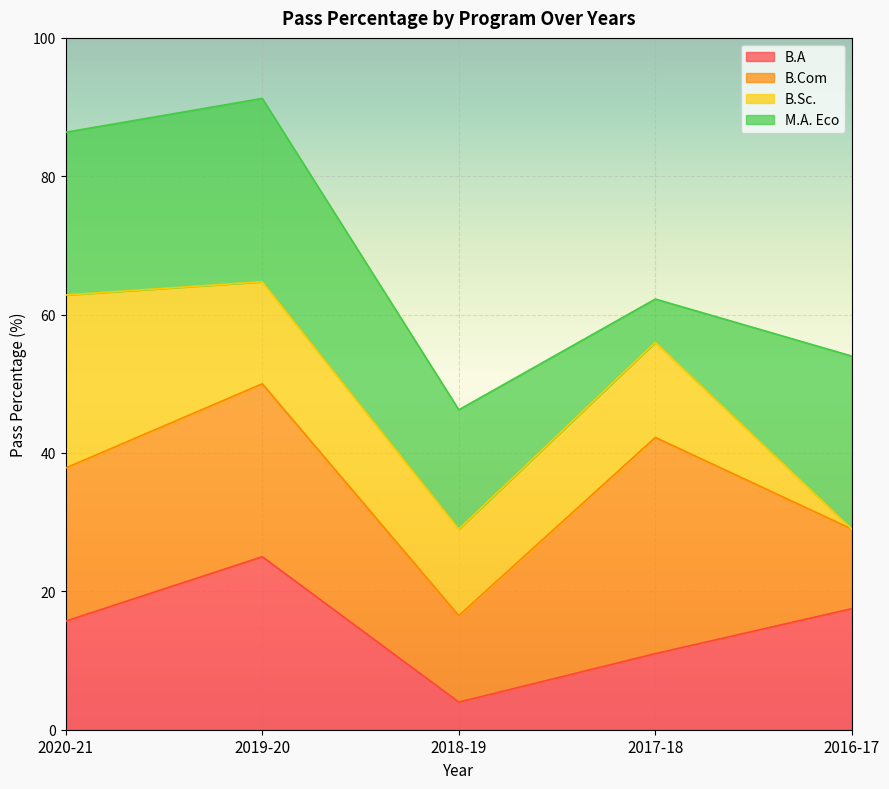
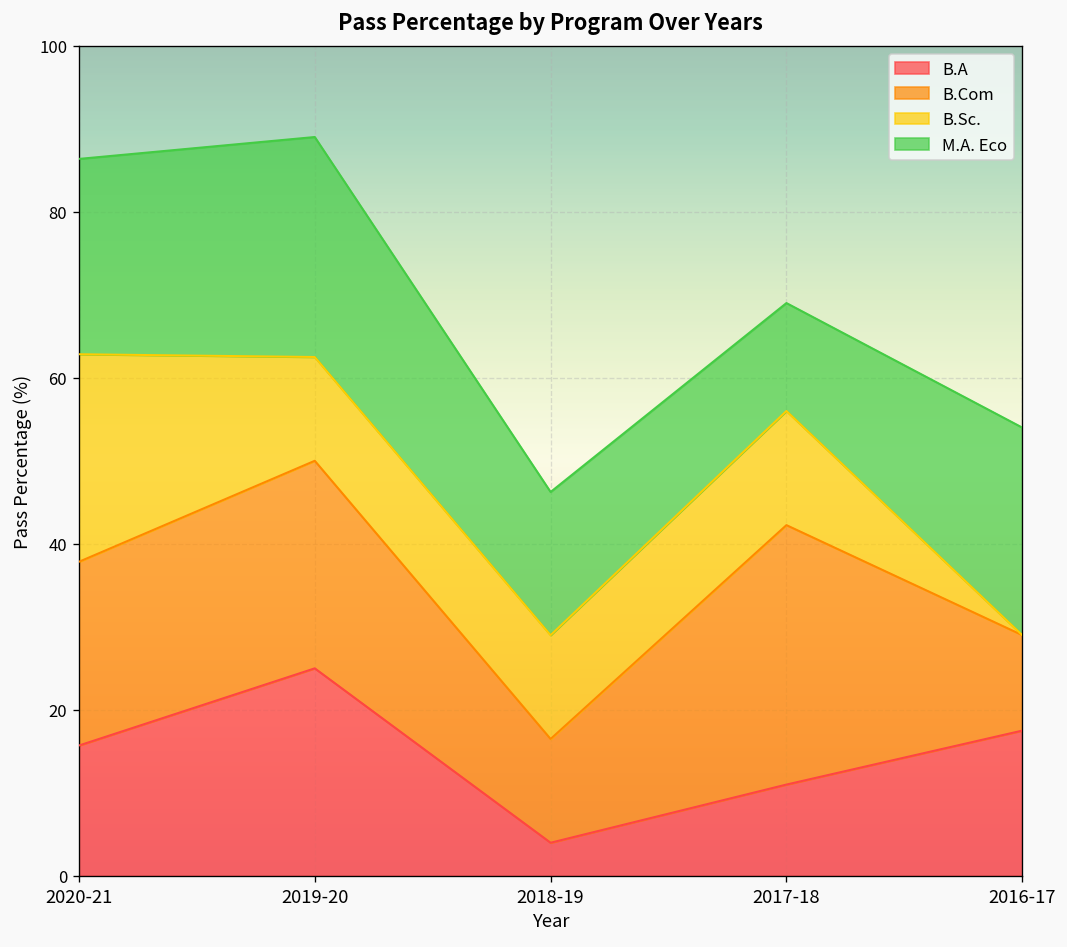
B.Sc., 2019-20: 15 -> 13
M.A. Eco, 2017-18: 6 -> 13
